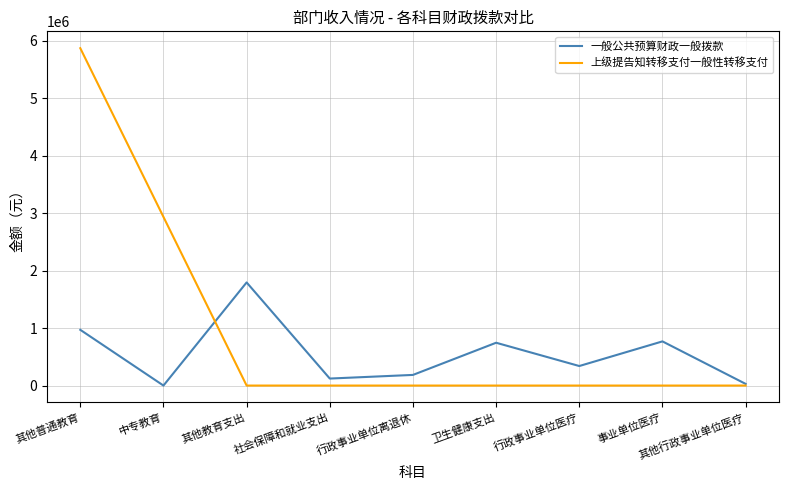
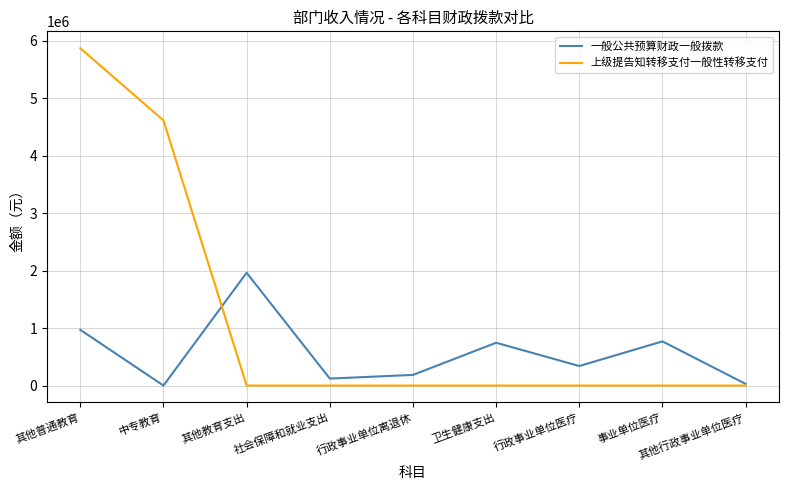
上级提告知转移支付一般性转移支付, 中专教育: 2900000 -> 4600000
一般公共预算财政一般拨款, 其他教育支出: 1800000 -> 2000000
